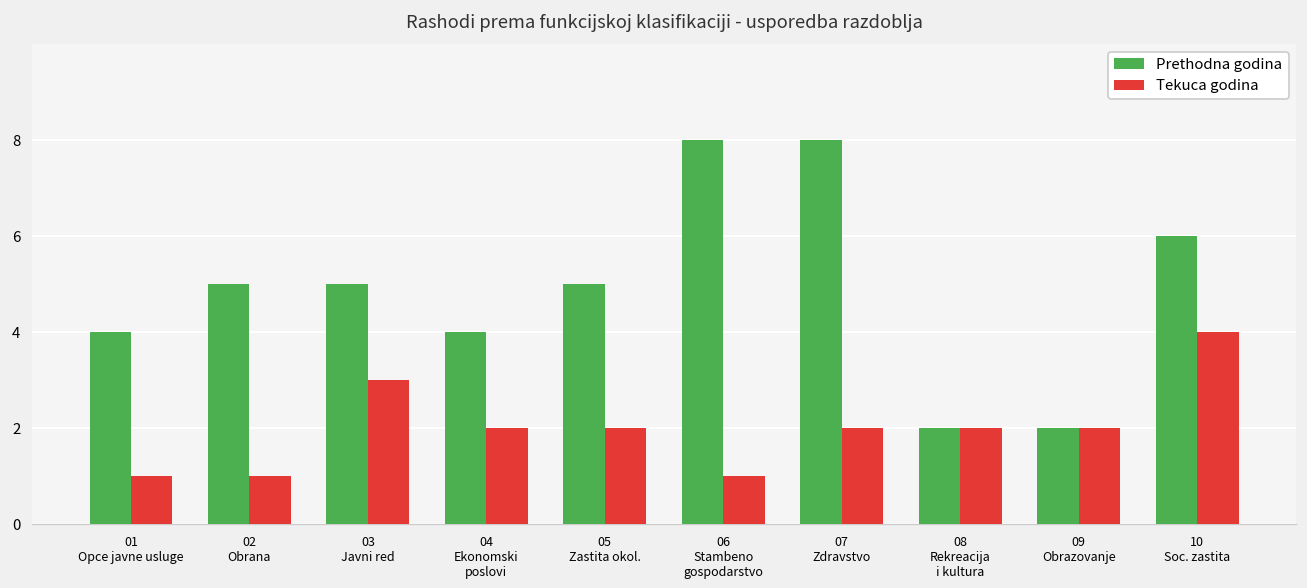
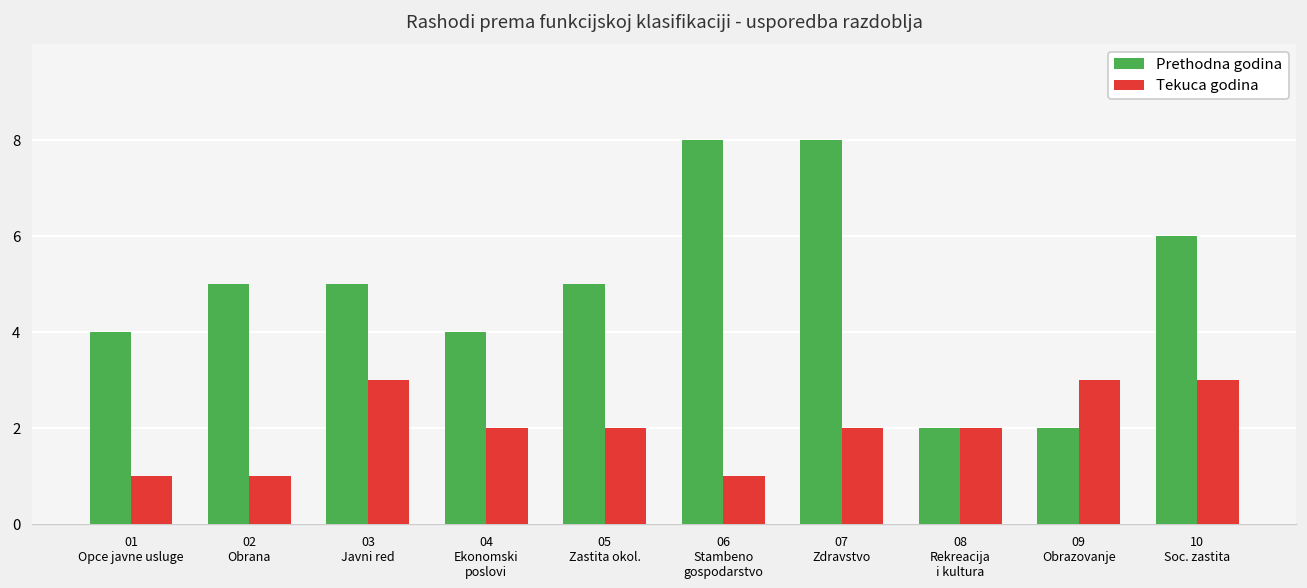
Tekuca godina, 09 Obrazovanje: 2 -> 3
Tekuca godina, 10 Soc. zastita: 4 -> 3
